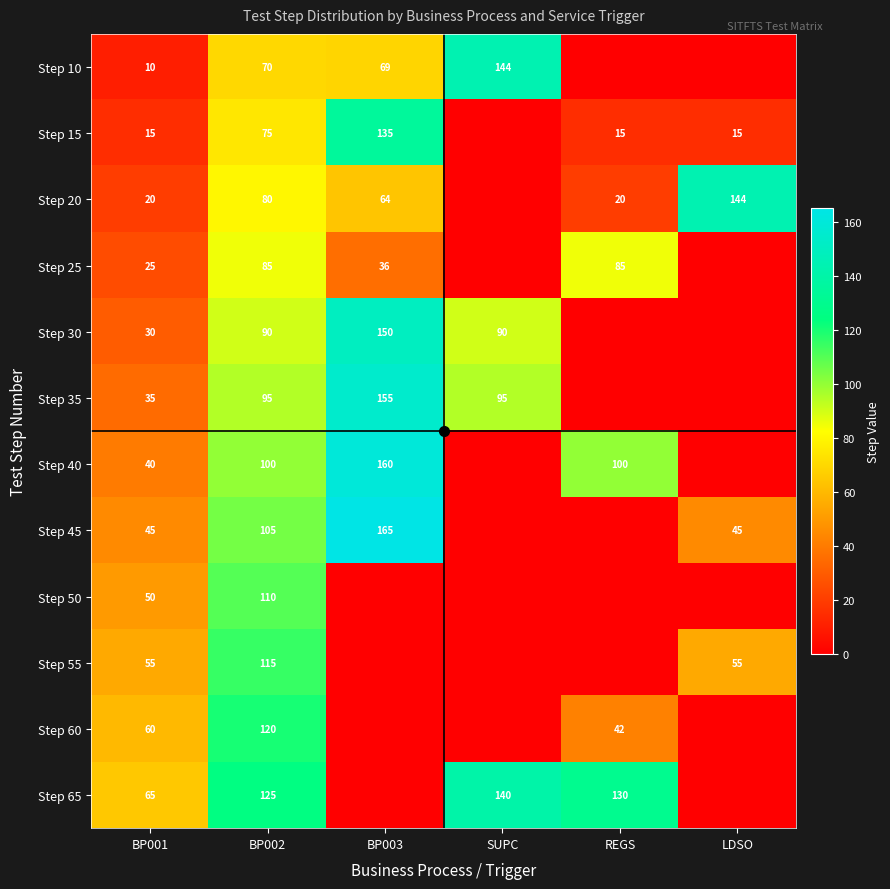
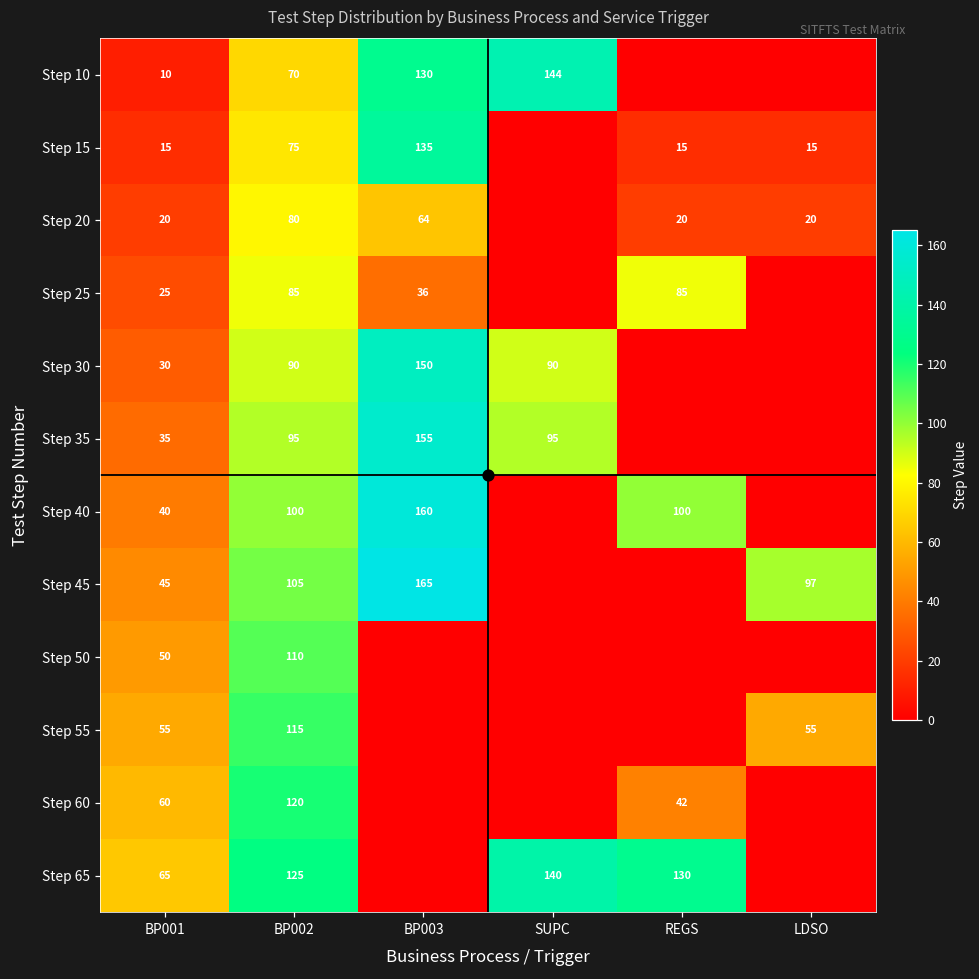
Step 10, BP003: 69 -> 130
Step 20, LDSO: 144 -> 20
Step 45, LDSO: 45 -> 97
